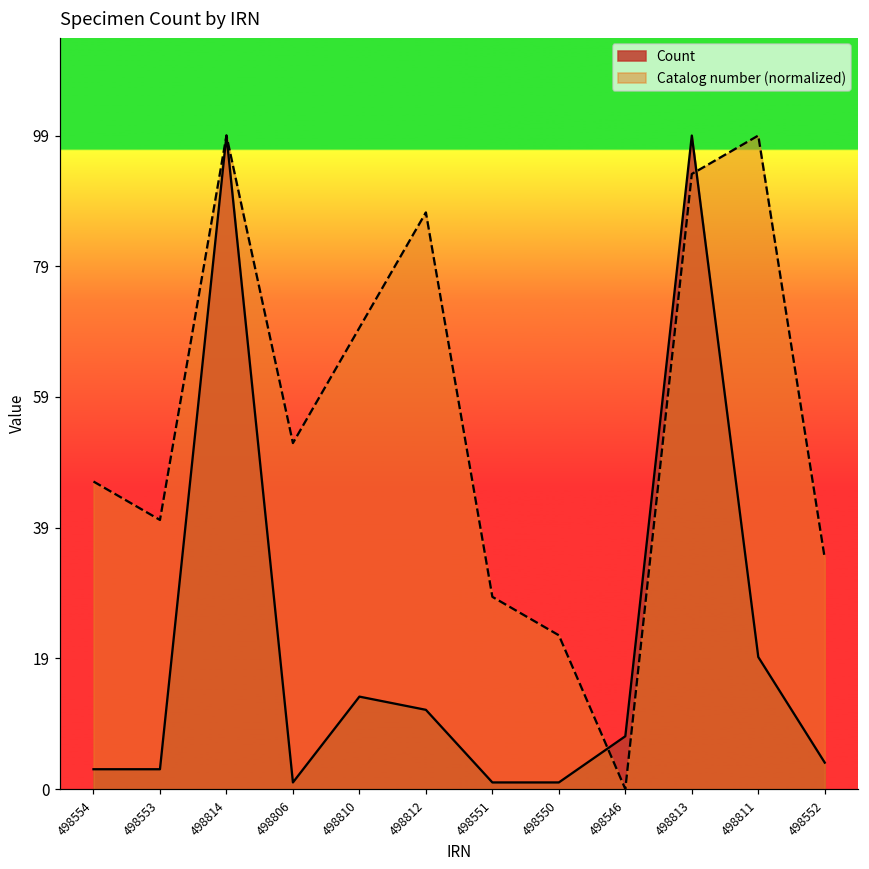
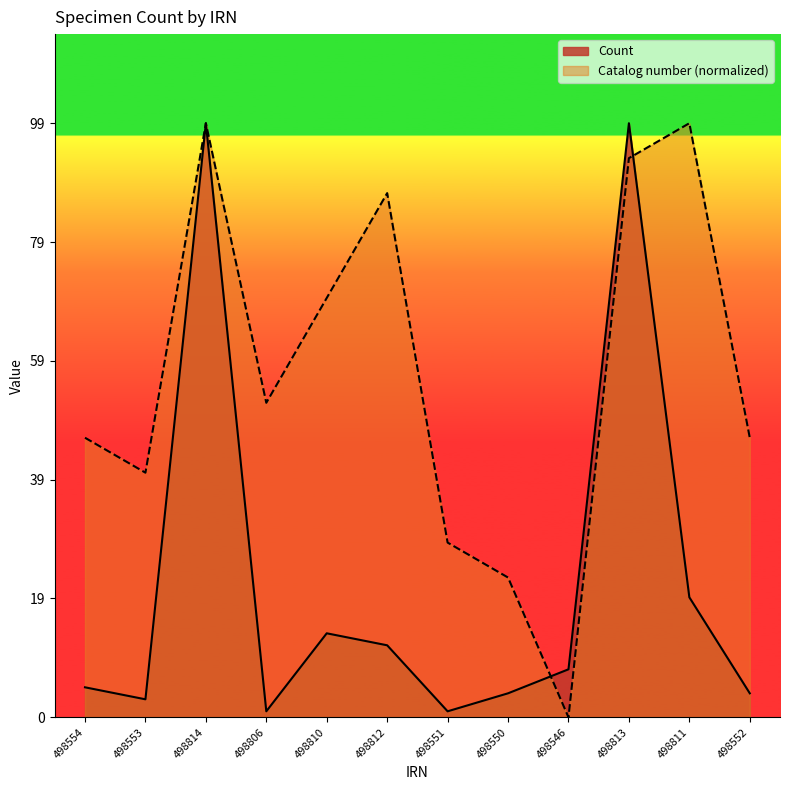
Count, 498554: 3 -> 5
Count, 498550: 1 -> 4
Catalog number (normalized), 498552: 35 -> 47
